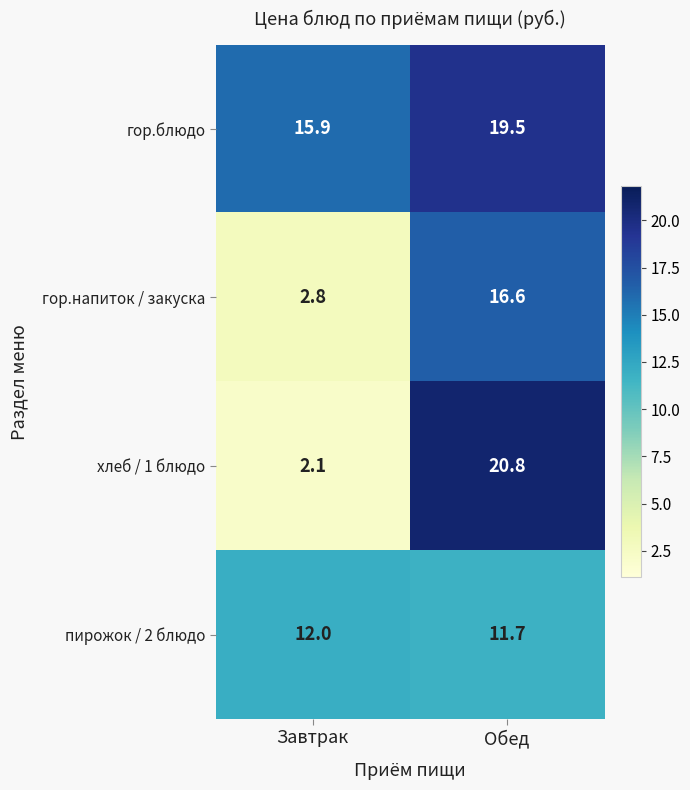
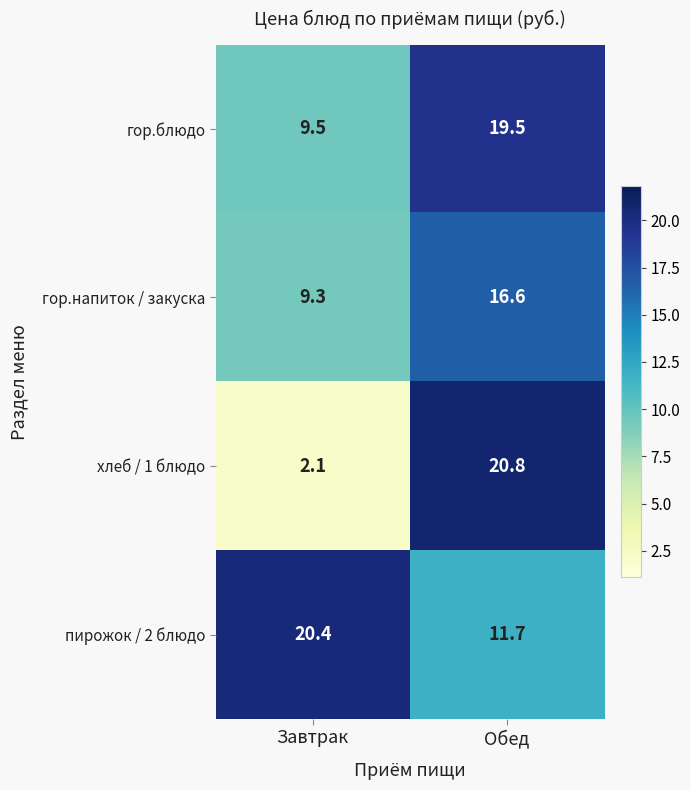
гор.блюдо, Завтрак: 15.9 -> 9.5
гор.напиток / закуска, Завтрак: 2.8 -> 9.3
пирожок / 2 блюдо, Завтрак: 12.0 -> 20.4
